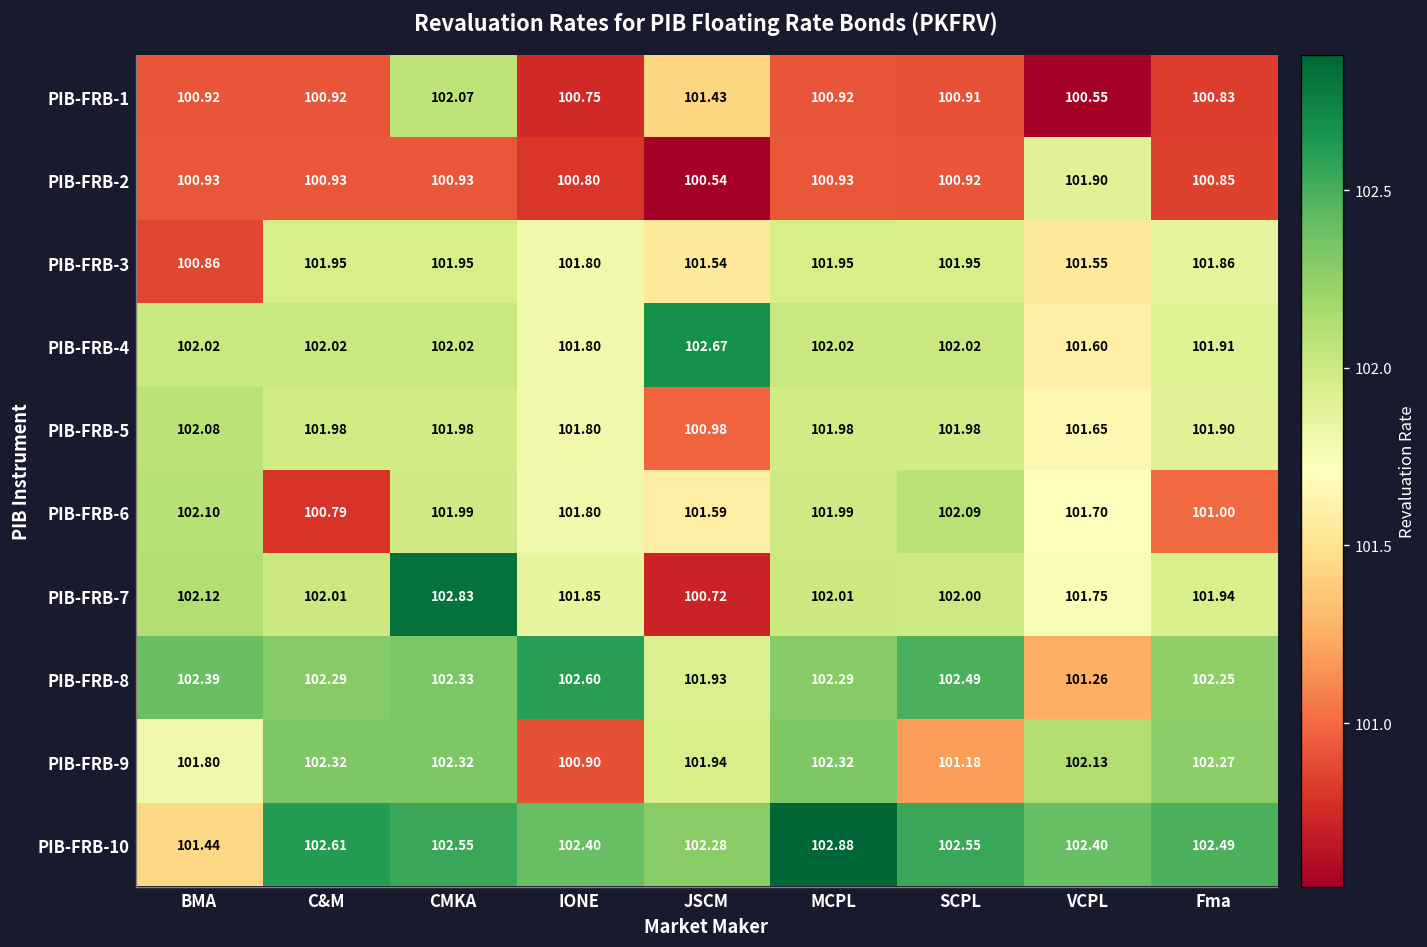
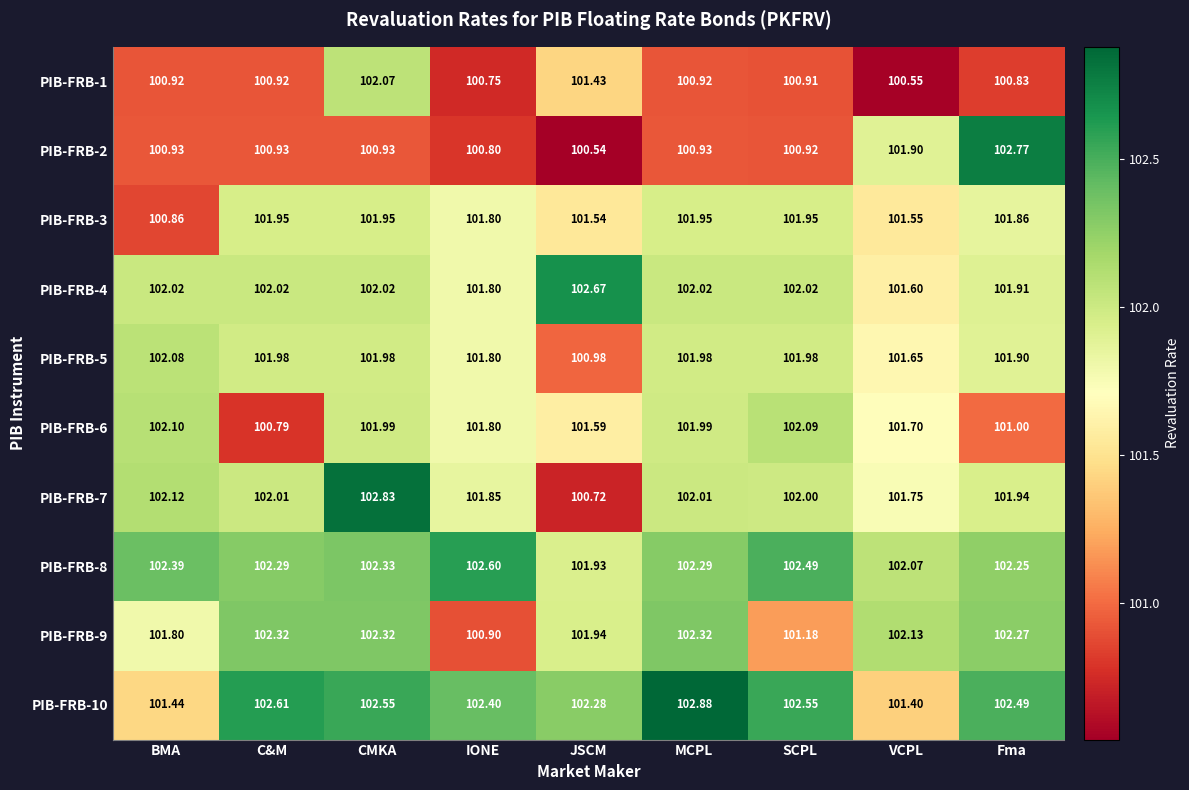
PIB-FRB-2, Fma: 100.85 -> 102.77
PIB-FRB-8, VCPL: 101.26 -> 102.07
PIB-FRB-10, VCPL: 102.40 -> 101.40
